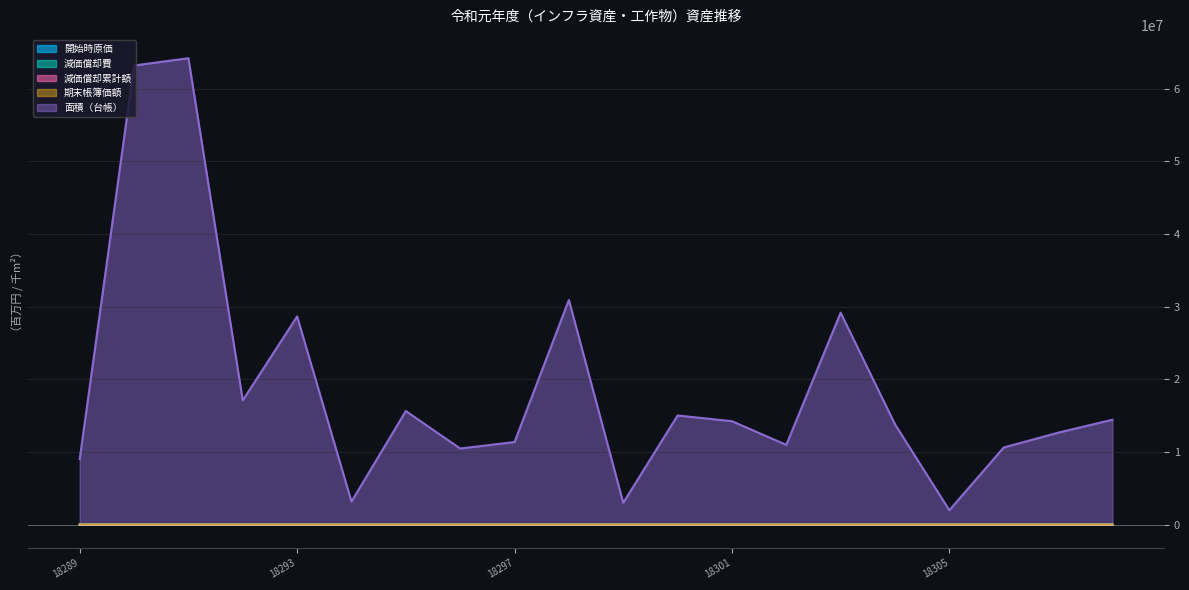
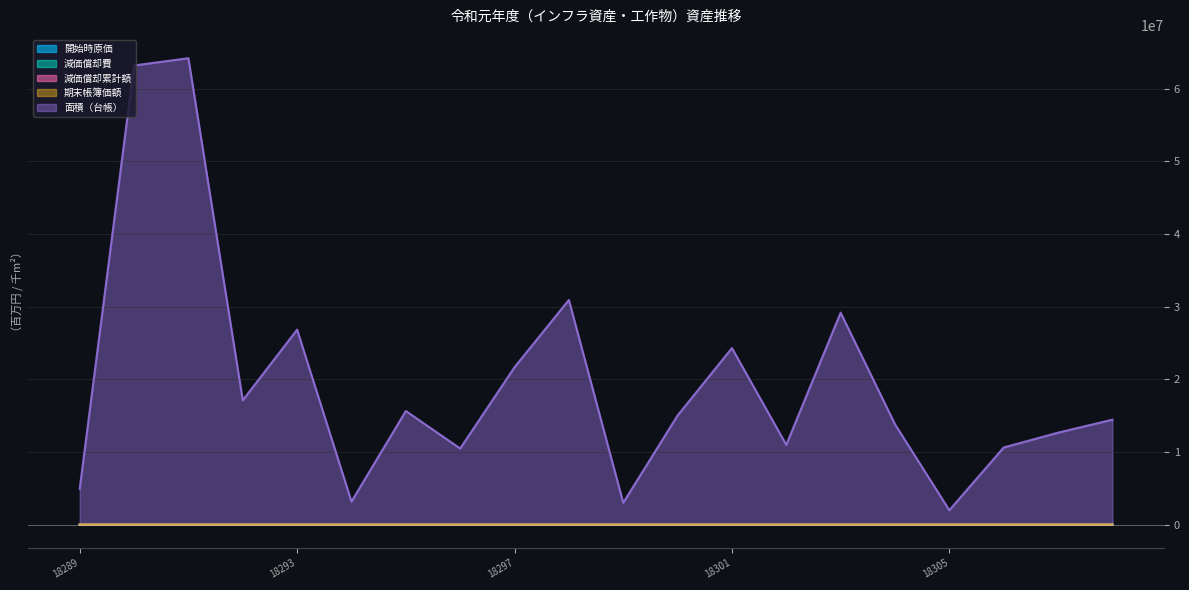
面積（台帳）, 18289: 9000000 -> 5000000
面積（台帳）, 18293: 29000000 -> 27000000
面積（台帳）, 18297: 11000000 -> 22000000
面積（台帳）, 18301: 14000000 -> 24000000
